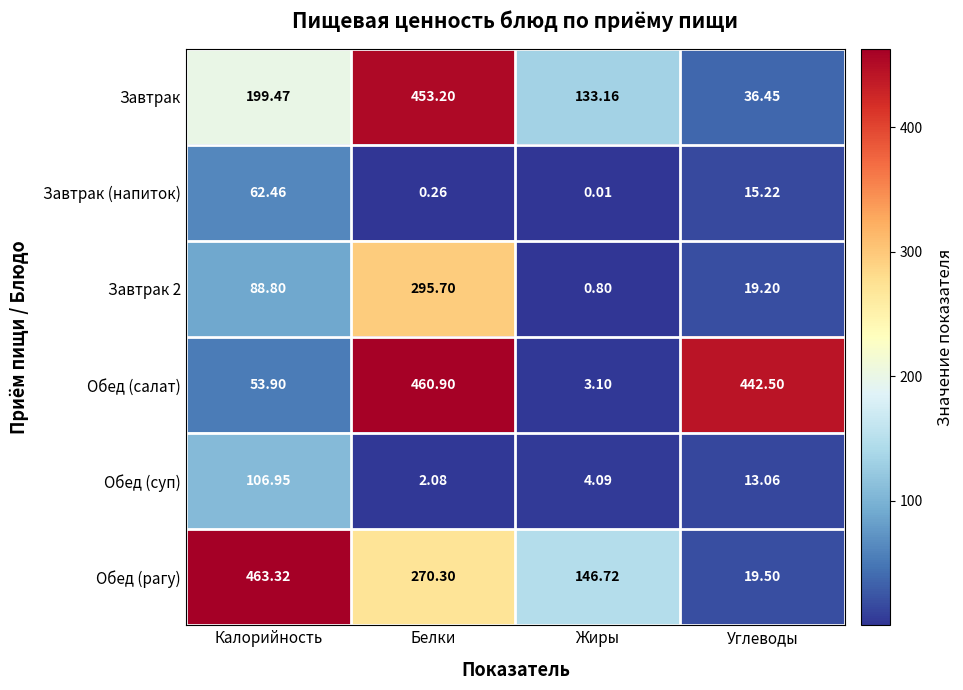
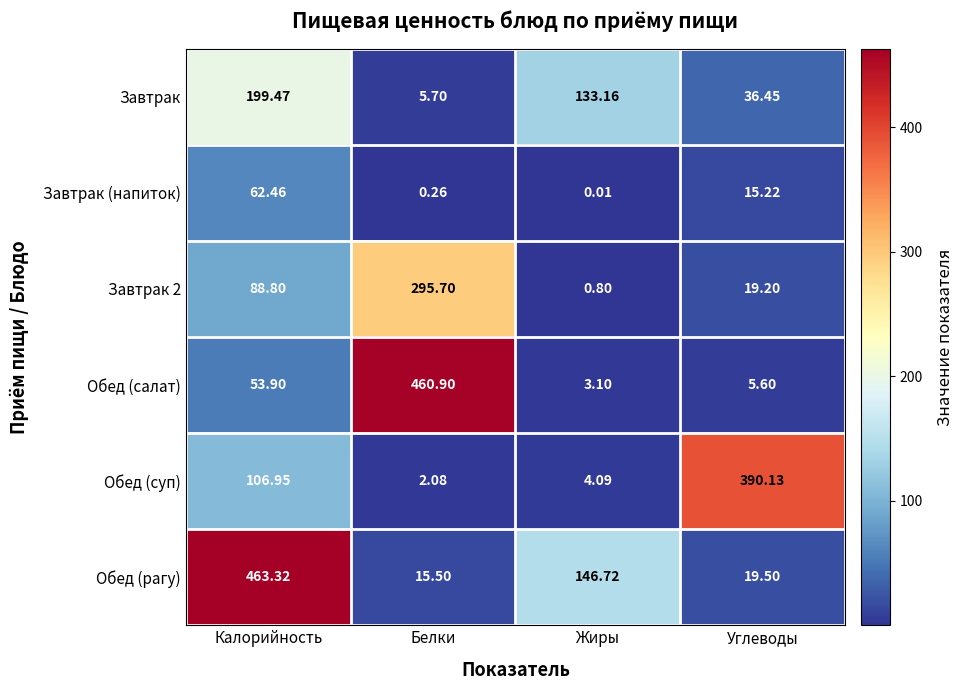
Завтрак, Белки: 453.20 -> 5.70
Обед (салат), Углеводы: 442.50 -> 5.60
Обед (суп), Углеводы: 13.06 -> 390.13
Обед (рагу), Белки: 270.30 -> 15.50
